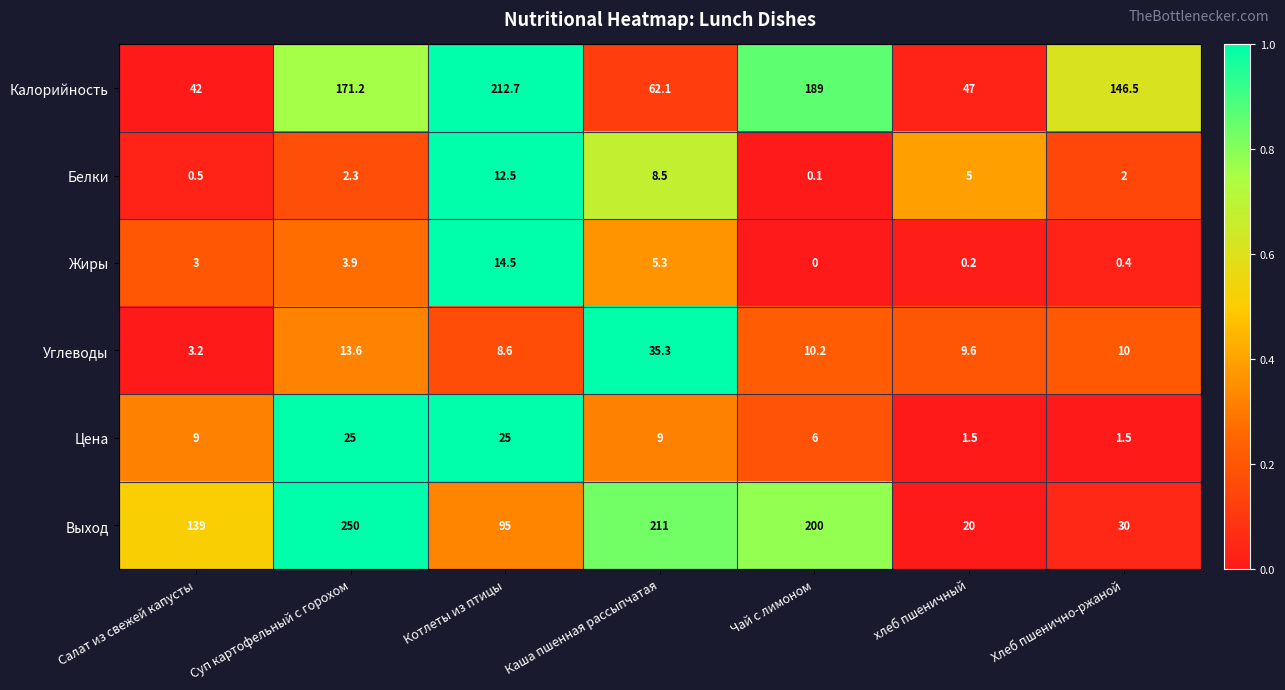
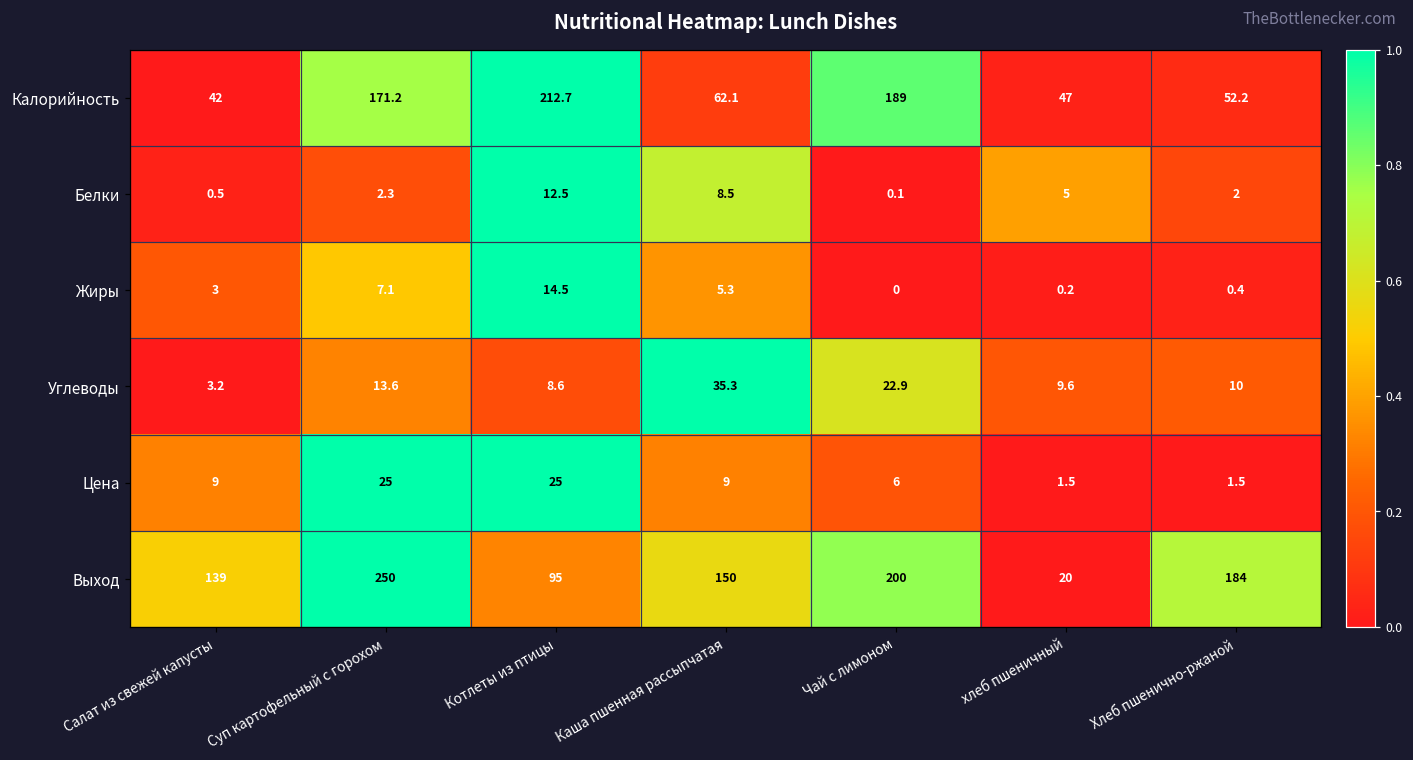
Калорийность, Хлеб пшенично-ржаной: 146.5 -> 52.2
Жиры, Суп картофельный с горохом: 3.9 -> 7.1
Углеводы, Чай с лимоном: 10.2 -> 22.9
Выход, Каша пшенная рассыпчатая: 211 -> 150
Выход, Хлеб пшенично-ржаной: 30 -> 184
